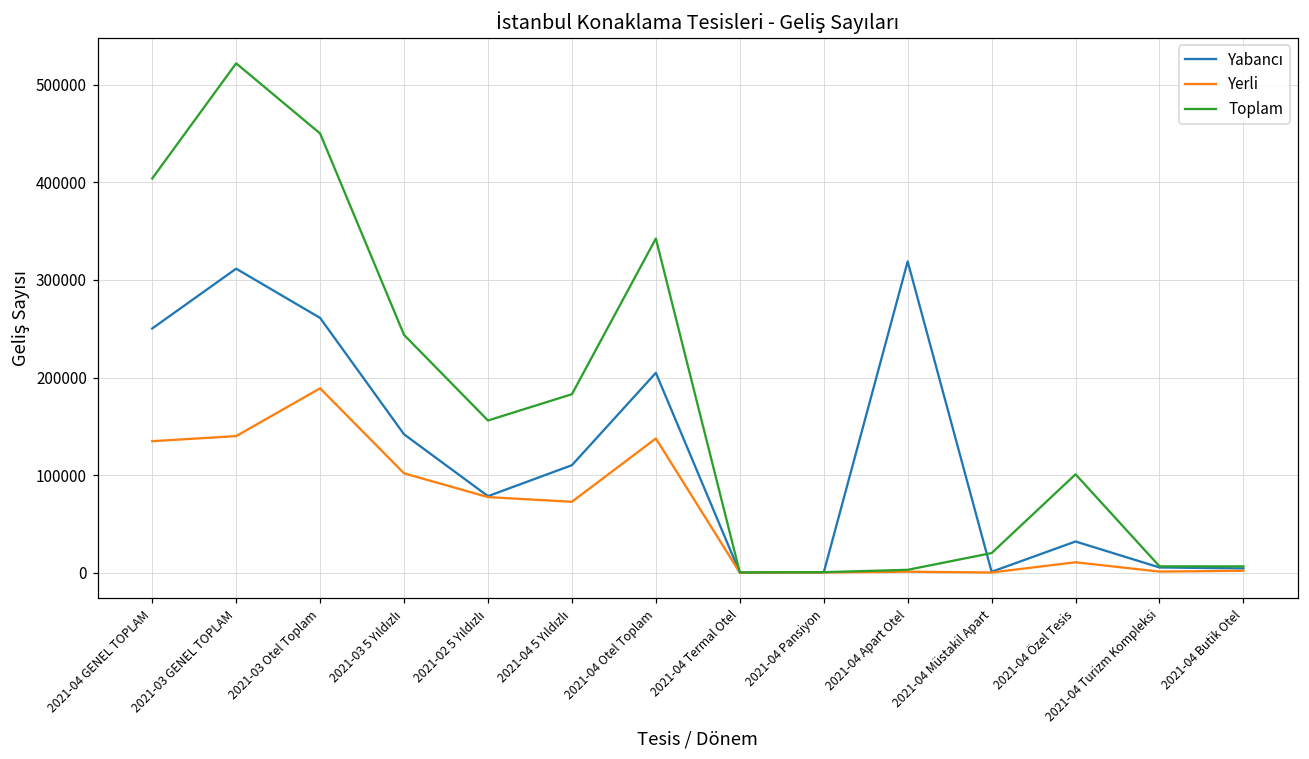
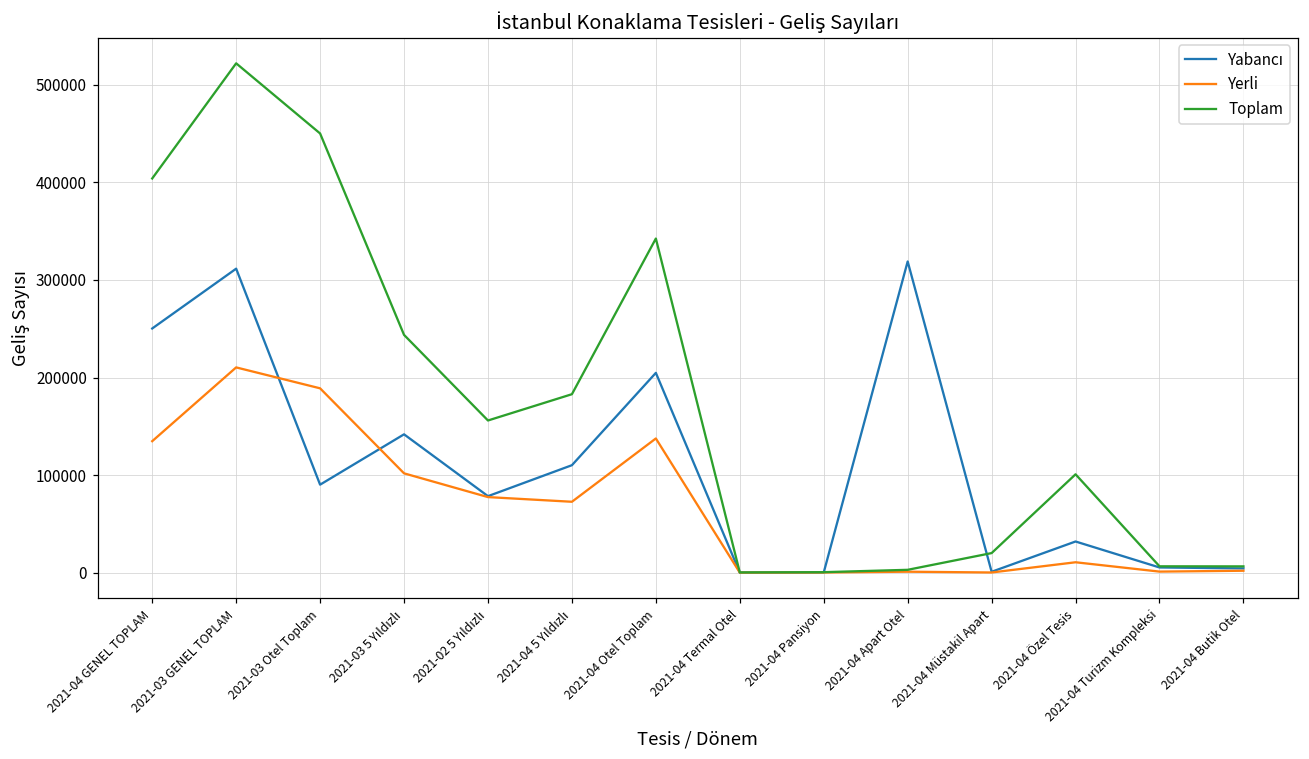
Yerli, 2021-03 GENEL TOPLAM: 140000 -> 210000
Yabancı, 2021-03 Otel Toplam: 260000 -> 90000
